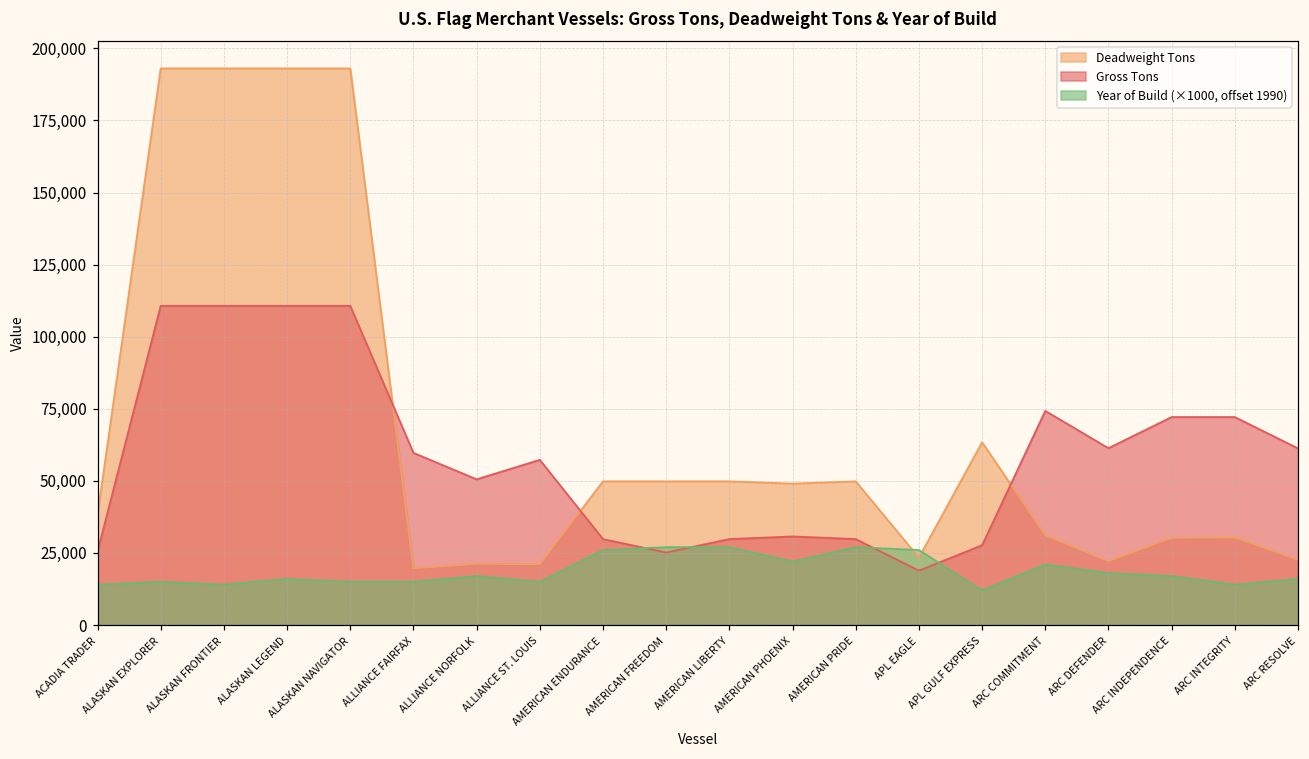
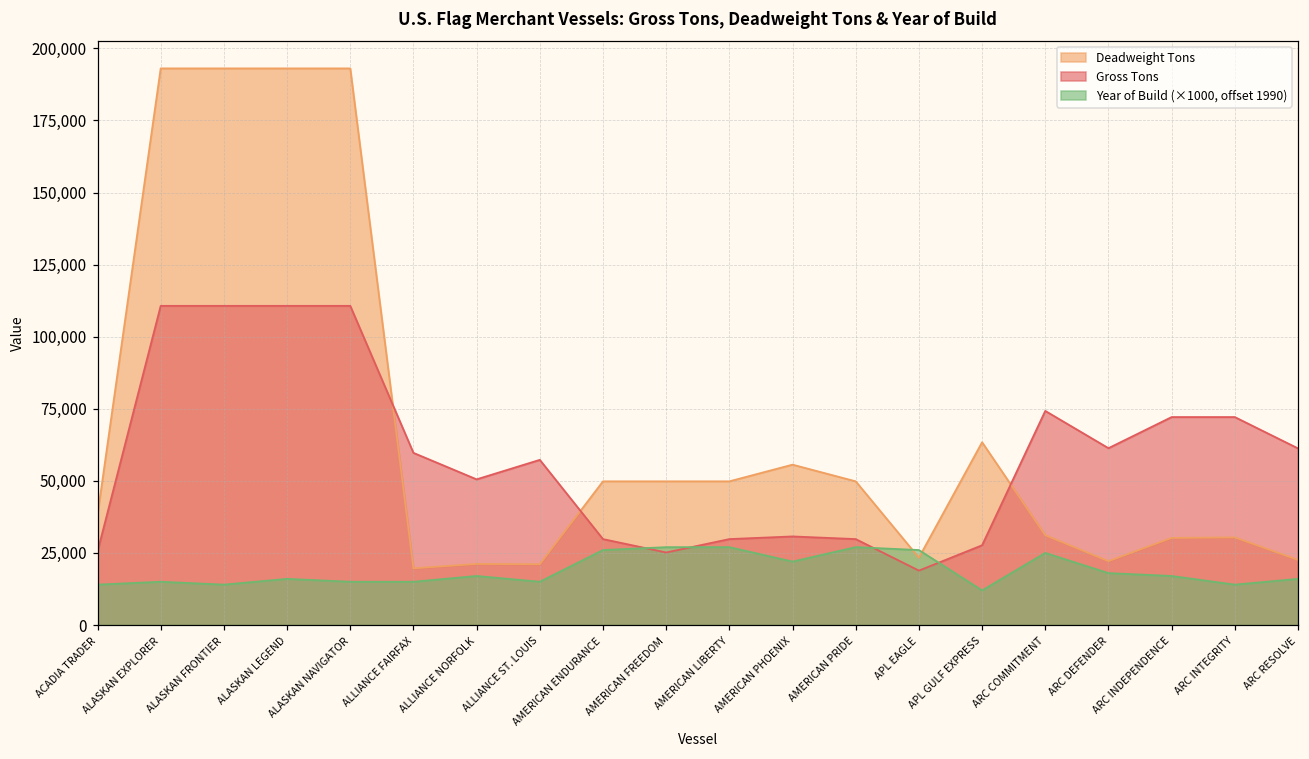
Deadweight Tons, AMERICAN PHOENIX: 49,000 -> 56,000
Year of Build (×1000, offset 1990), ARC COMMITMENT: 21,000 -> 25,000
